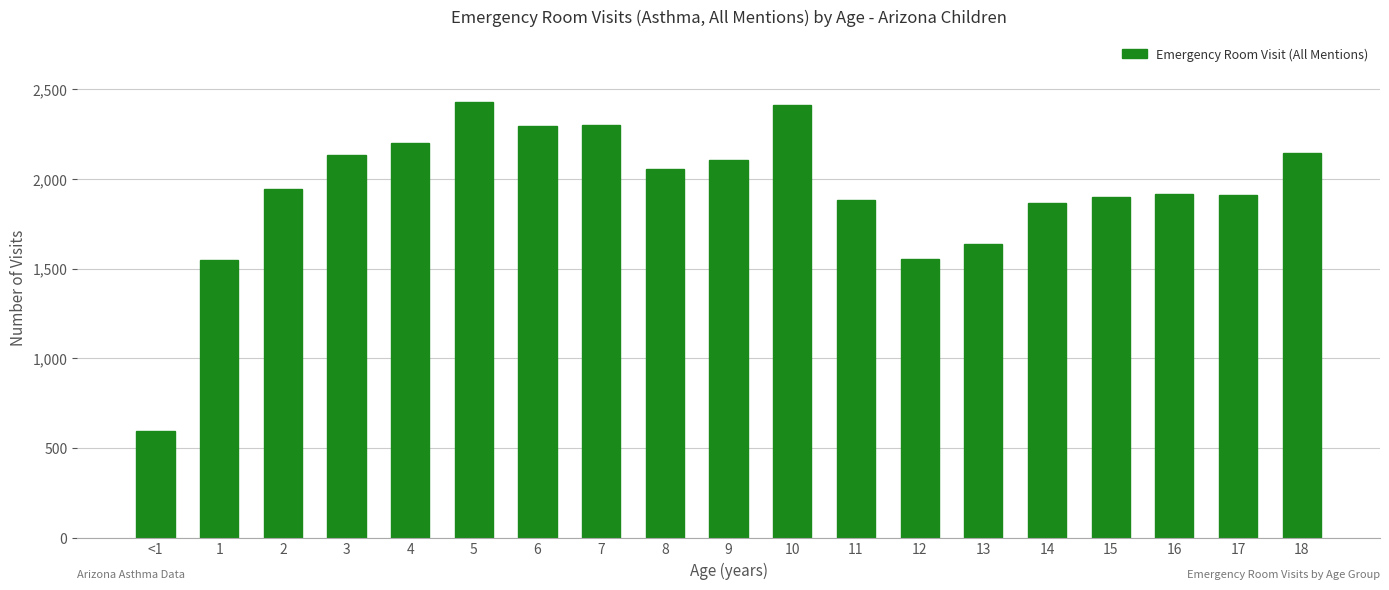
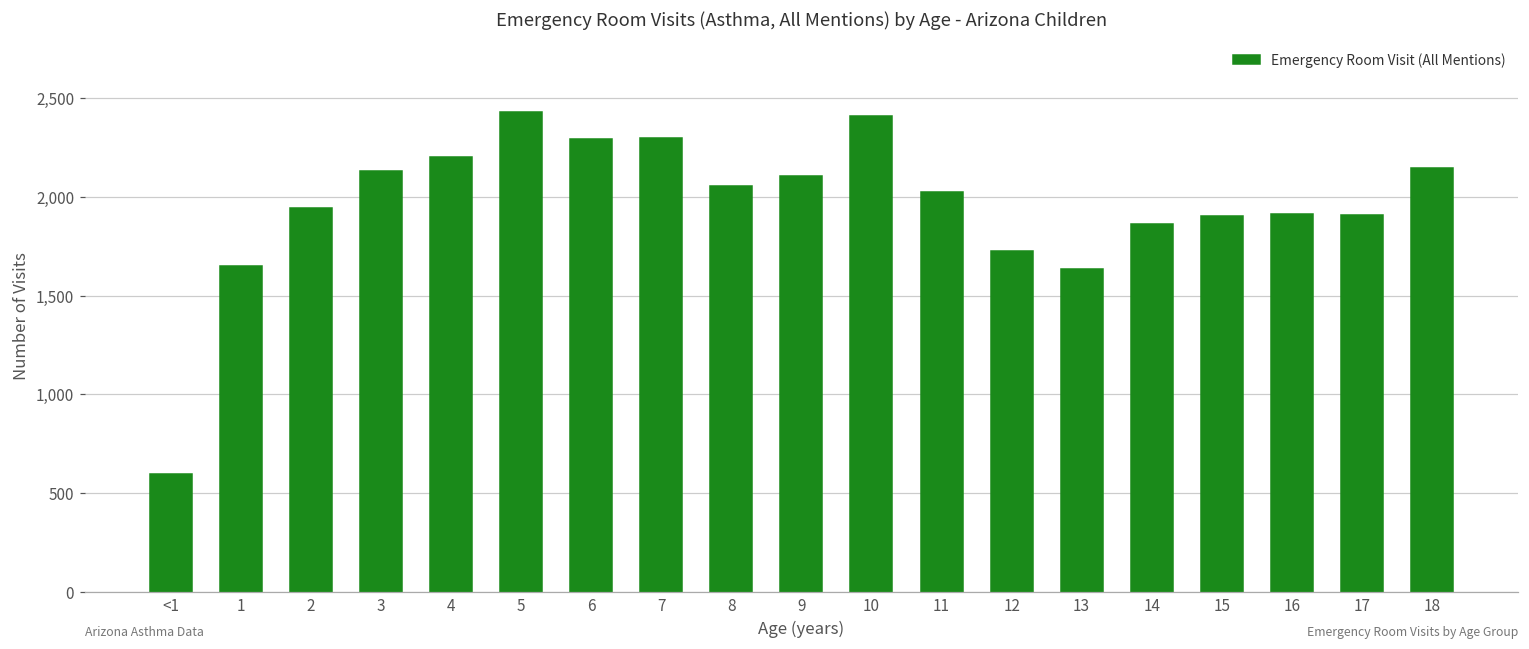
1: 1,550 -> 1,650
11: 1,880 -> 2,020
12: 1,560 -> 1,730
